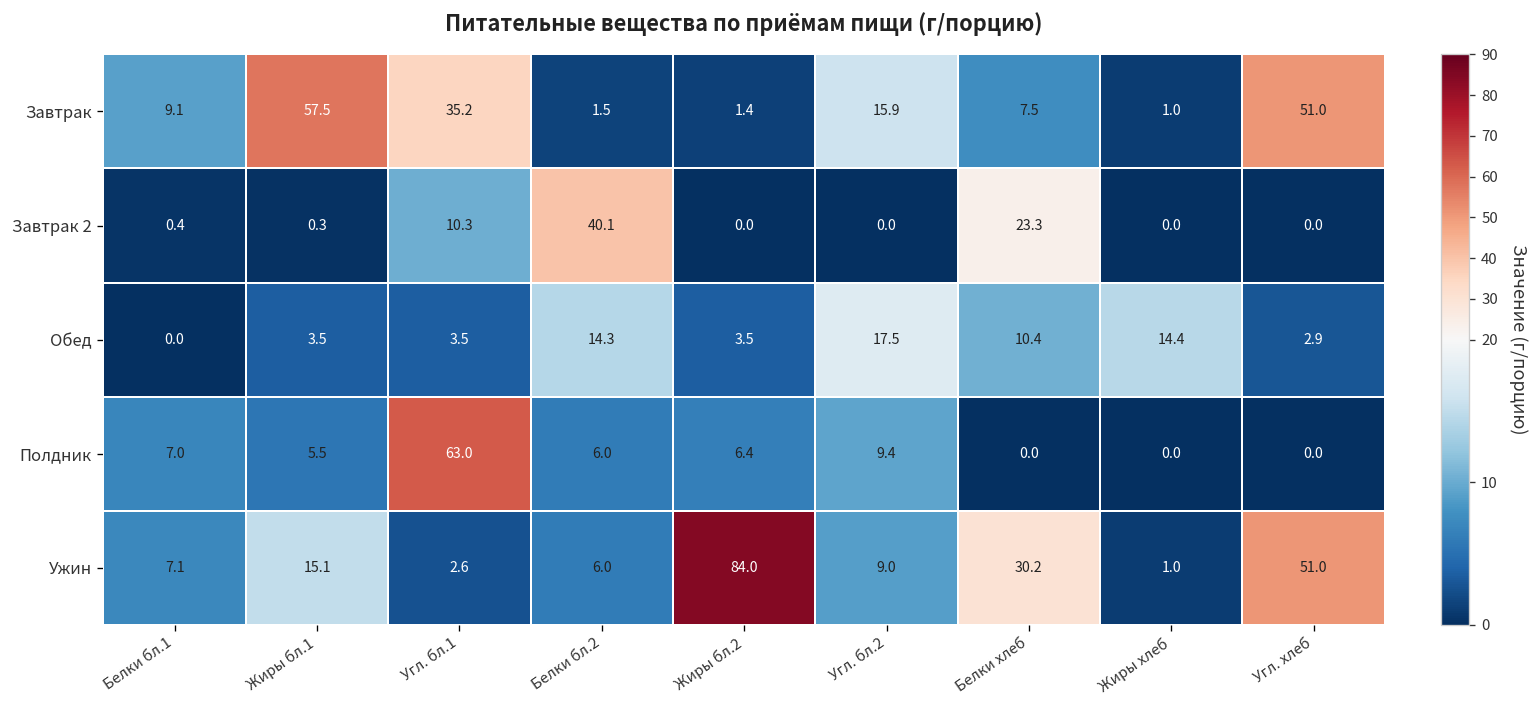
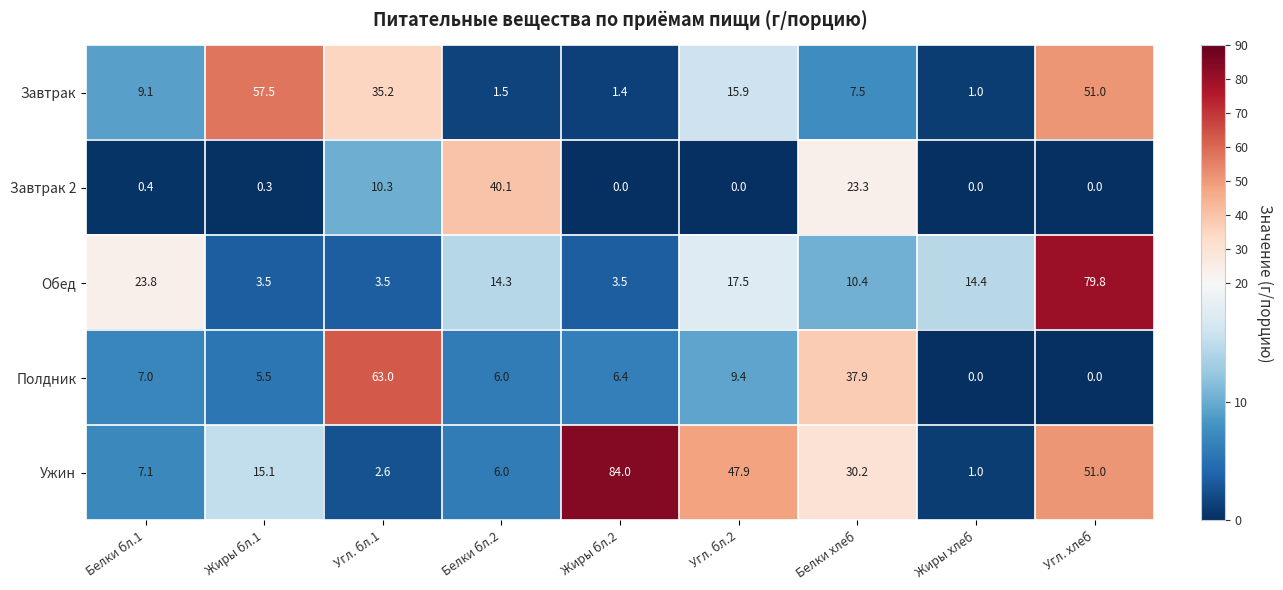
Обед, Белки бл.1: 0.0 -> 23.8
Обед, Угл. хлеб: 2.9 -> 79.8
Полдник, Белки хлеб: 0.0 -> 37.9
Ужин, Угл. бл.2: 9.0 -> 47.9
